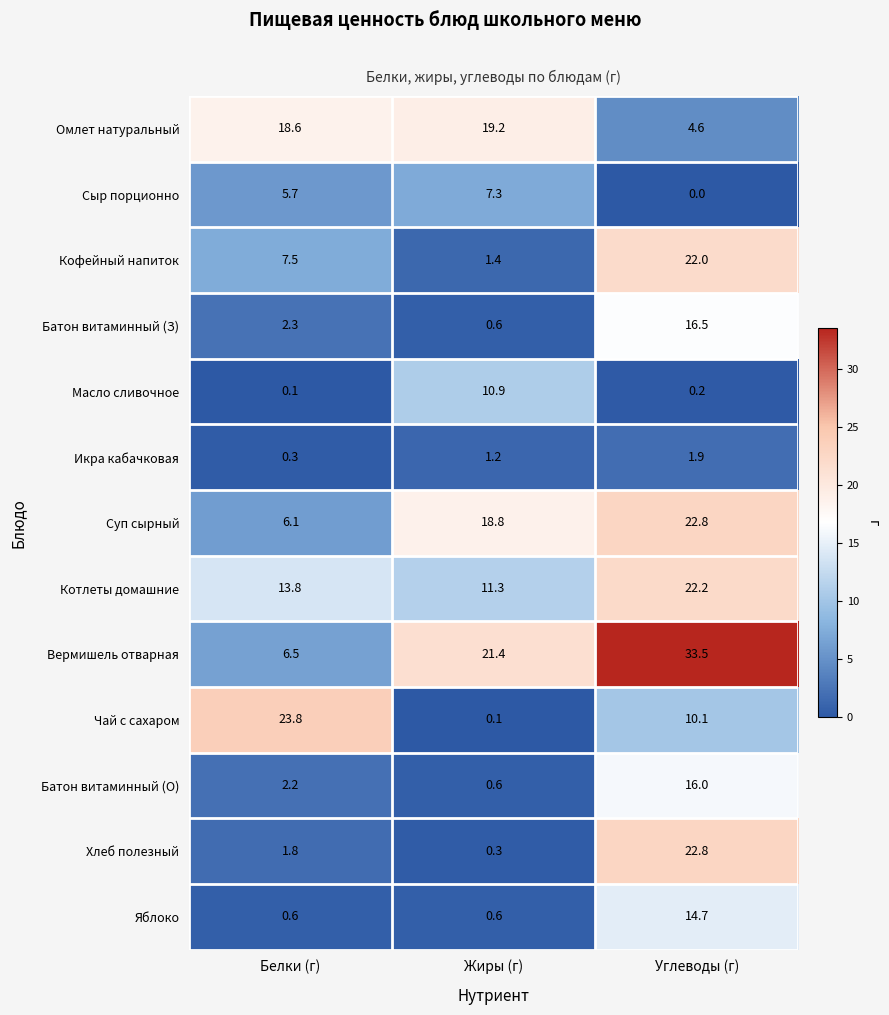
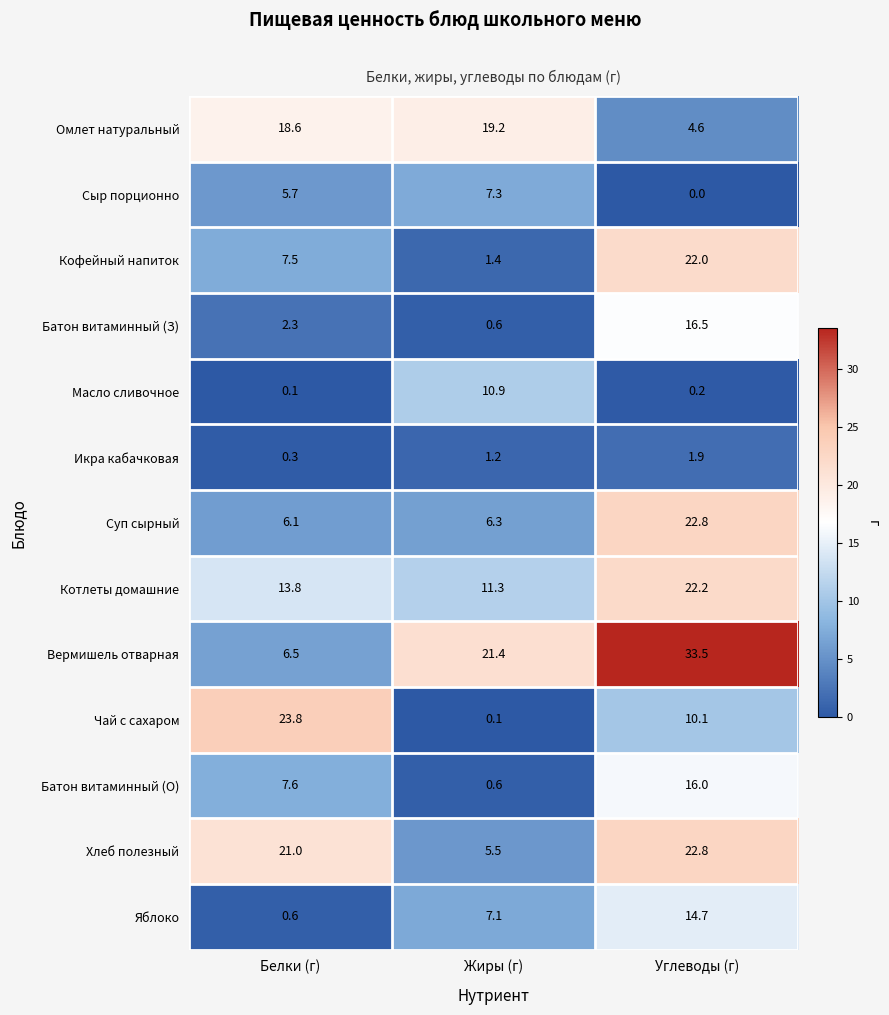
Суп сырный, Жиры (г): 18.8 -> 6.3
Батон витаминный (О), Белки (г): 2.2 -> 7.6
Хлеб полезный, Белки (г): 1.8 -> 21.0
Хлеб полезный, Жиры (г): 0.3 -> 5.5
Яблоко, Жиры (г): 0.6 -> 7.1
